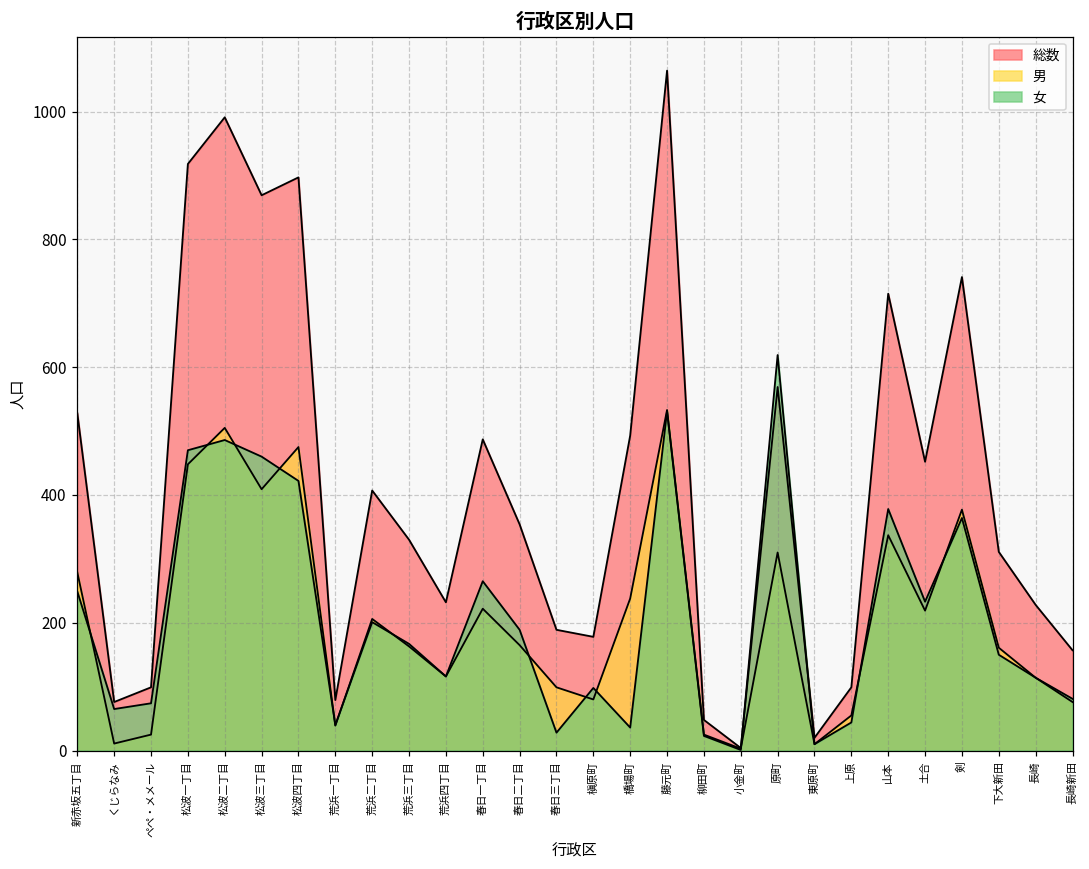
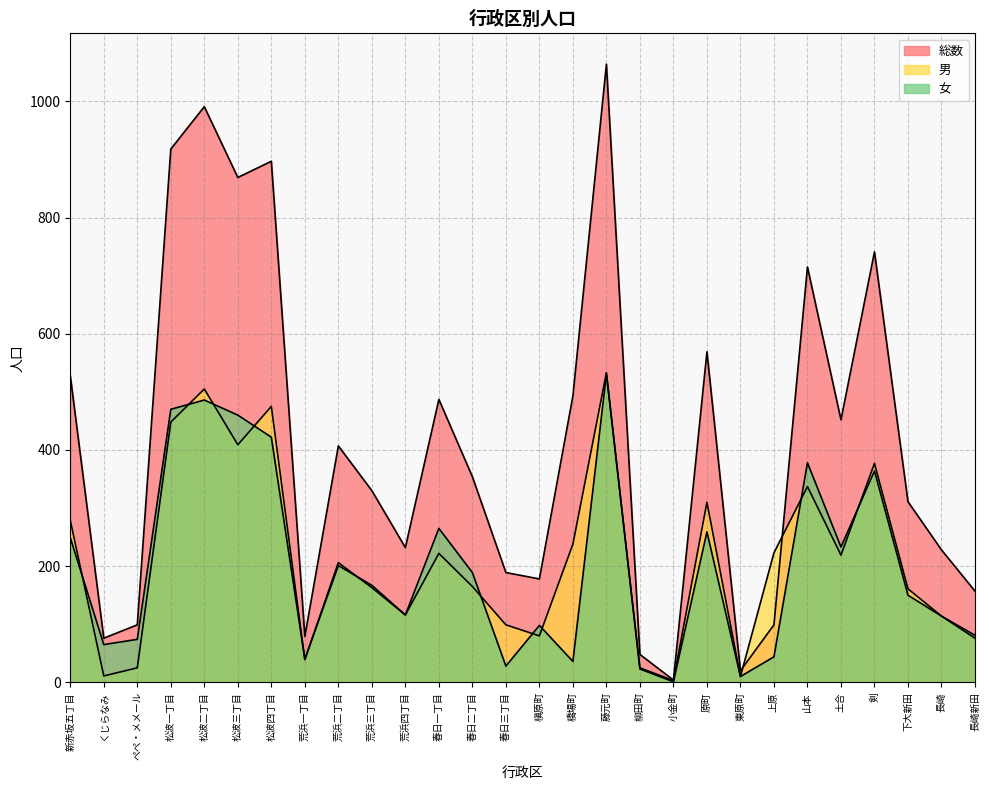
女, 原町: 620 -> 260
男, 上原: 60 -> 220
